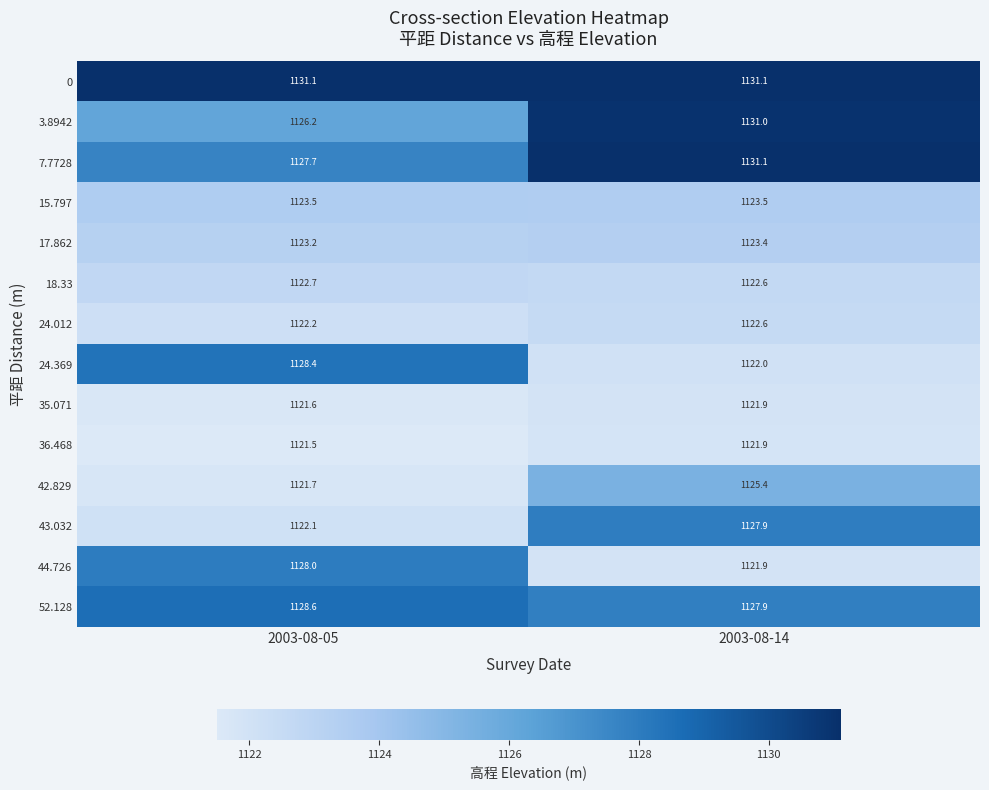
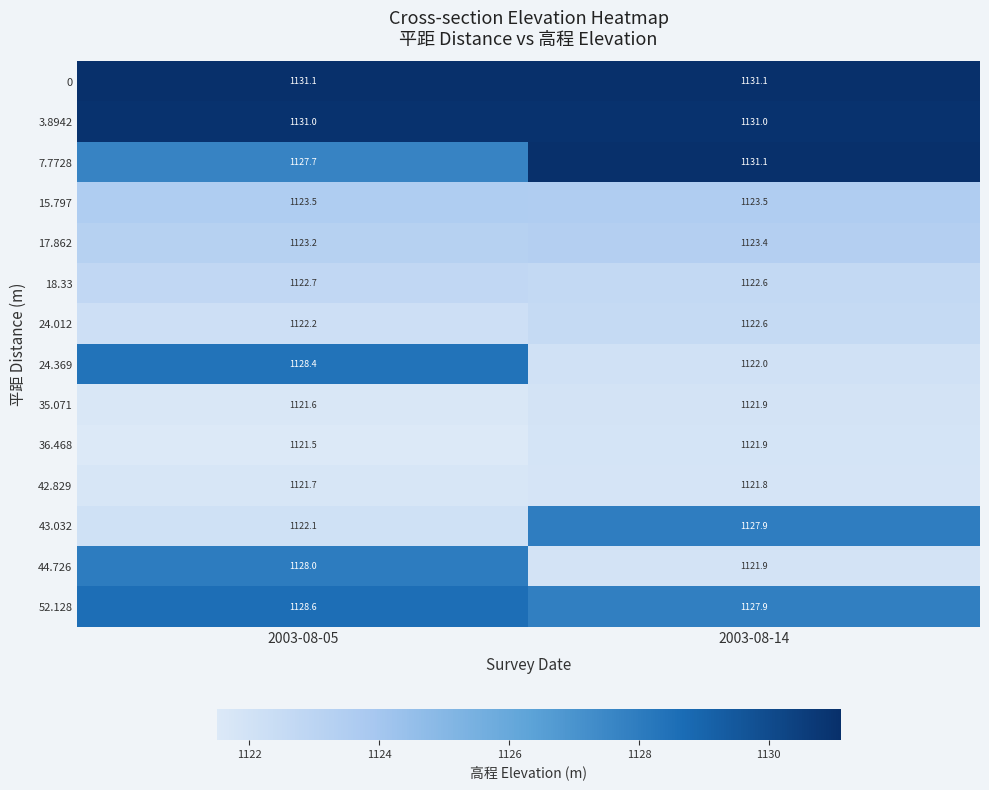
3.8942, 2003-08-05: 1126.2 -> 1131.0
42.829, 2003-08-14: 1125.4 -> 1121.8
